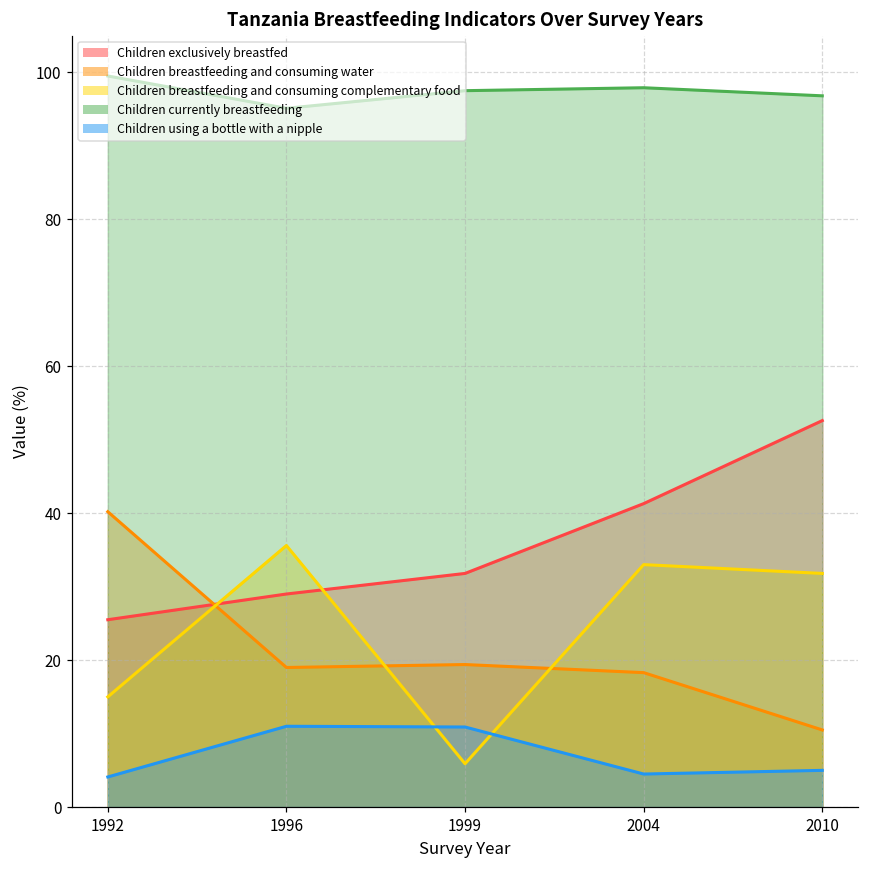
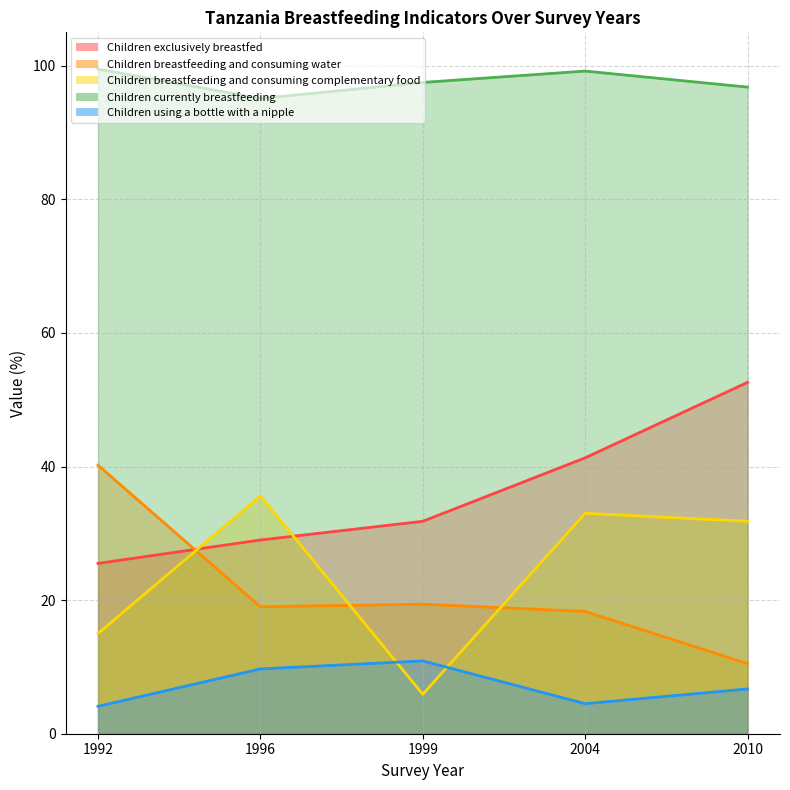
Children using a bottle with a nipple, 1996: 11 -> 10
Children currently breastfeeding, 2004: 98 -> 99
Children using a bottle with a nipple, 2010: 5 -> 7
